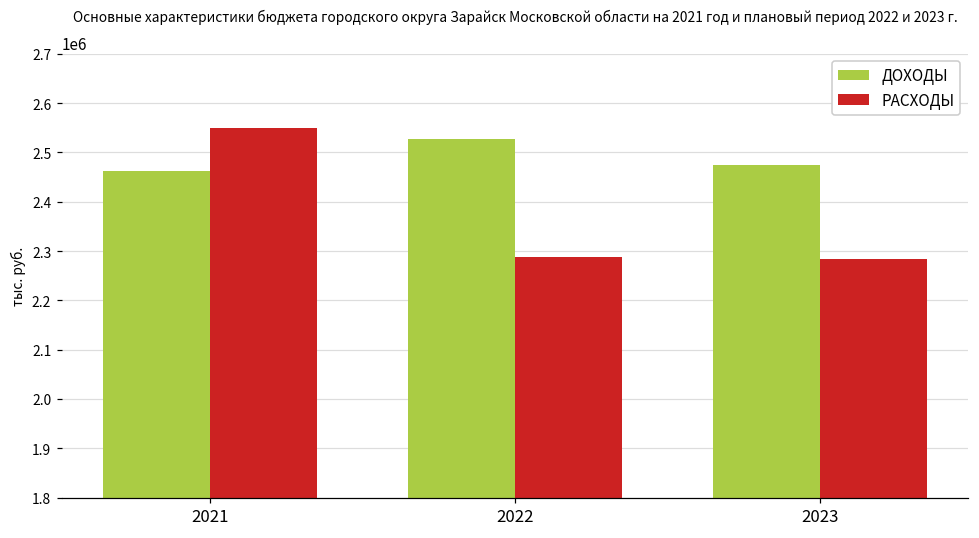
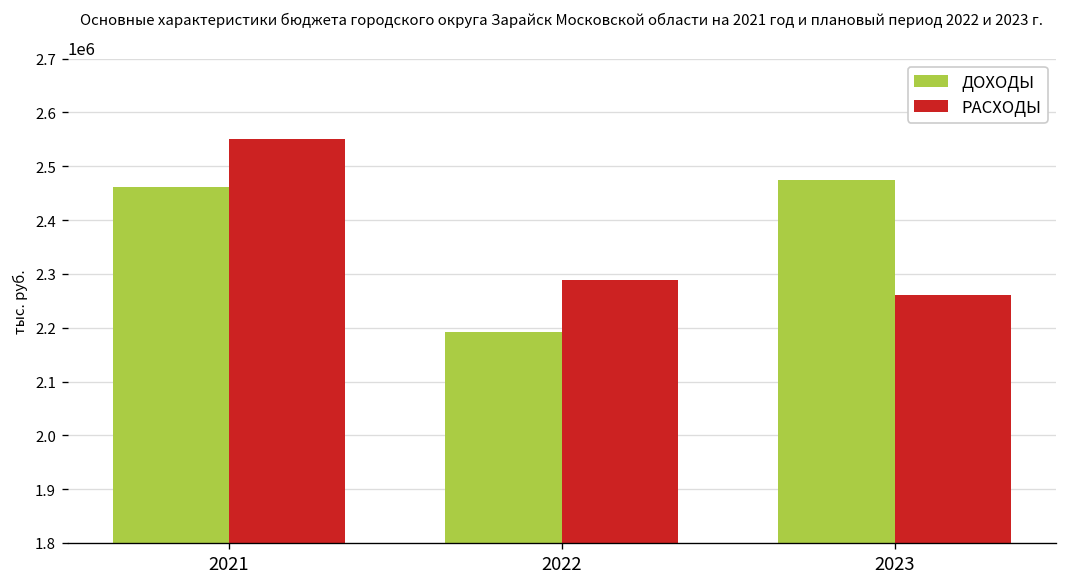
ДОХОДЫ, 2022: 2530000 -> 2190000
РАСХОДЫ, 2023: 2280000 -> 2260000
